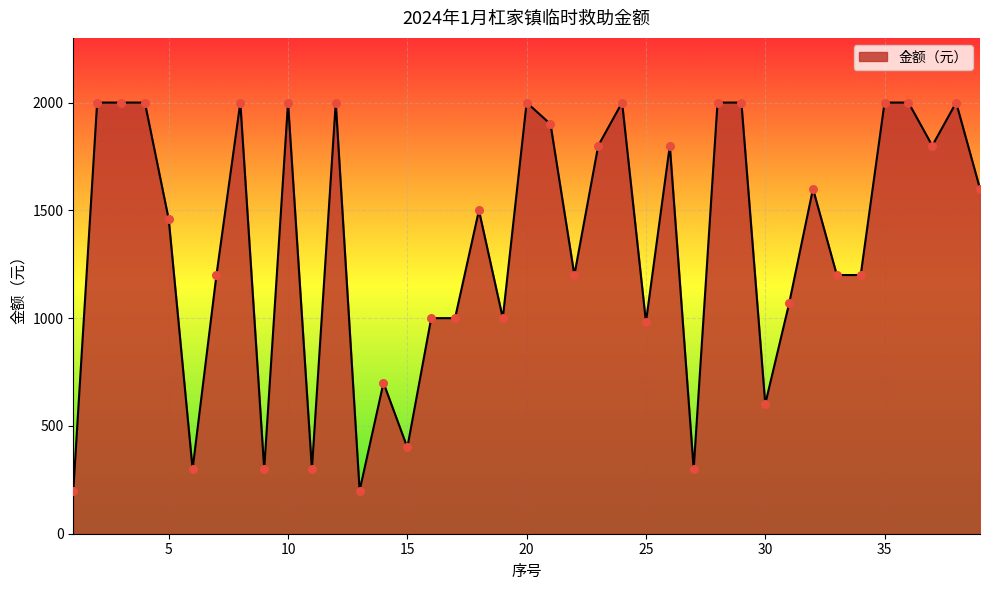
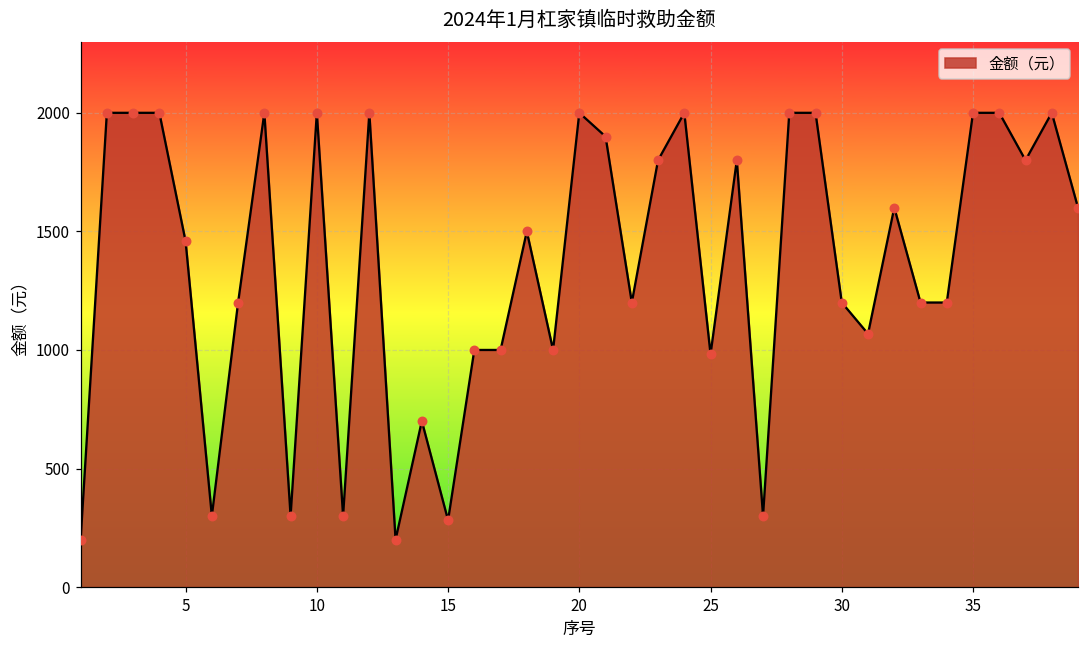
15: 400 -> 280
30: 600 -> 1200
